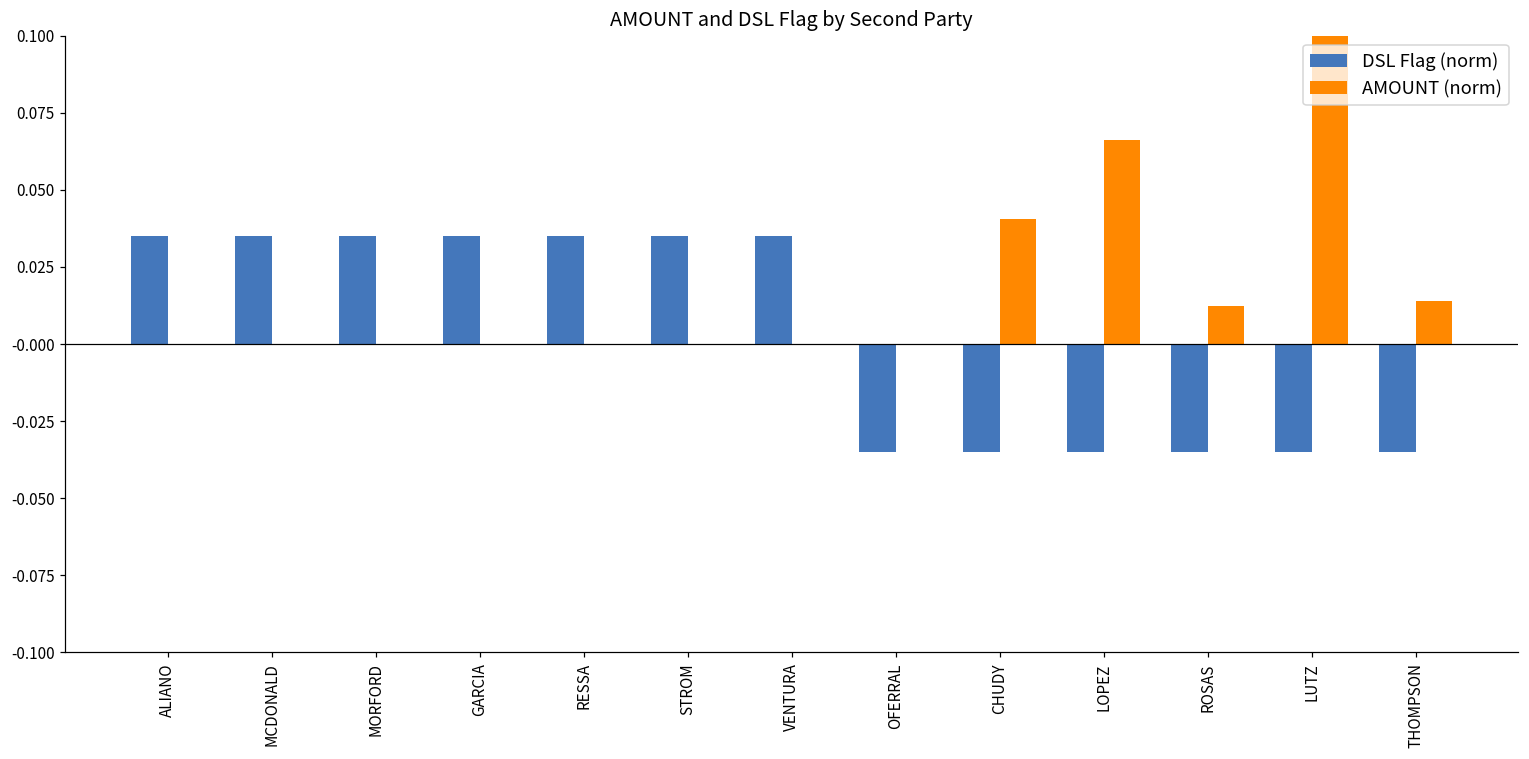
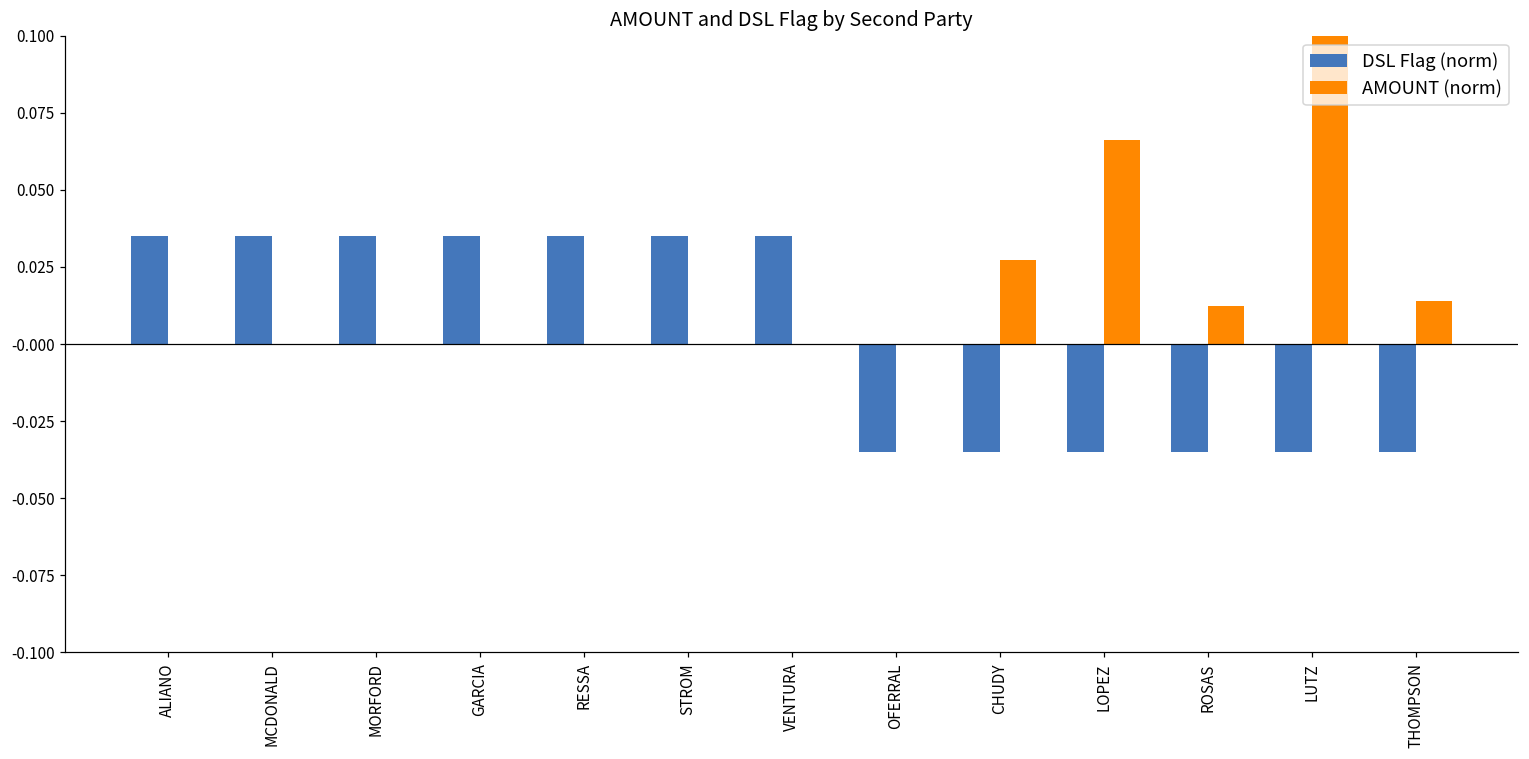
AMOUNT (norm), CHUDY: 0.040 -> 0.027
